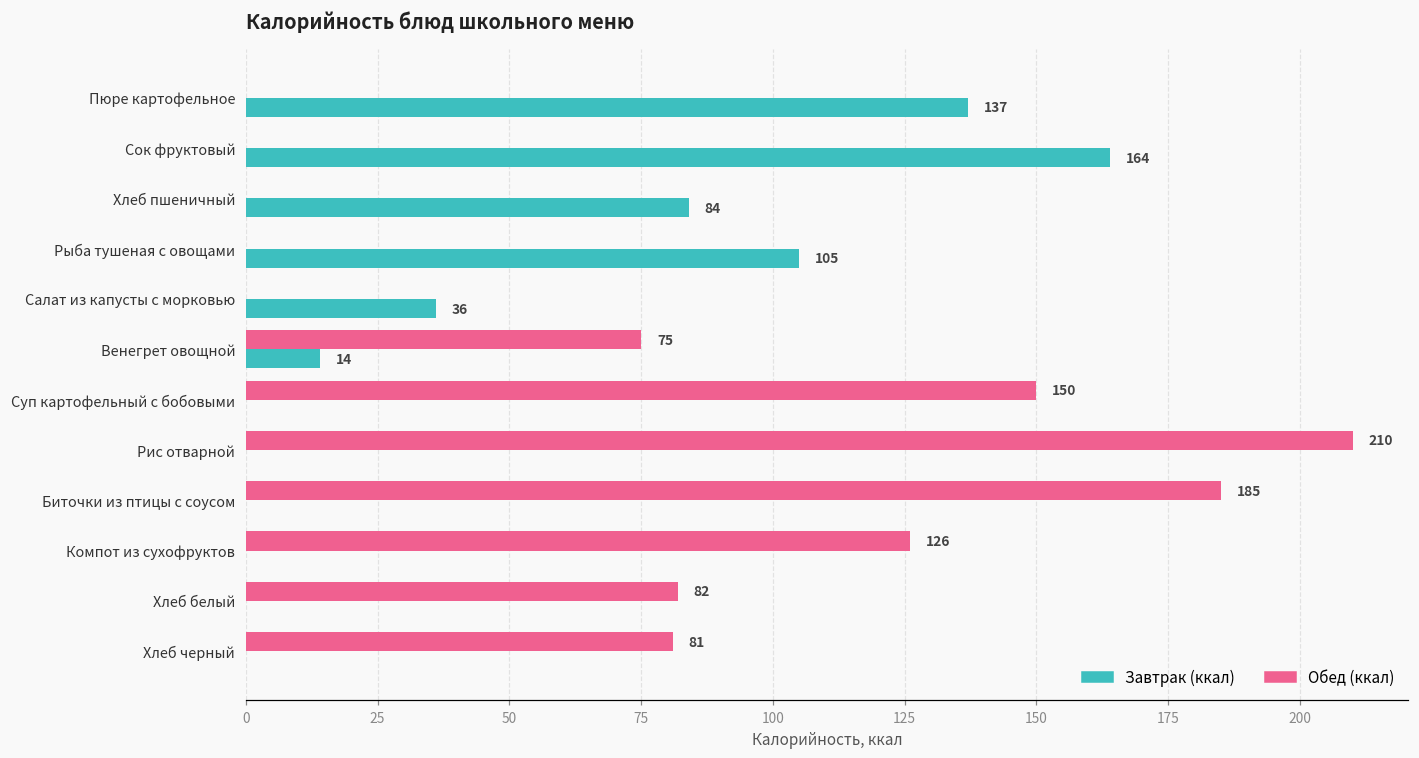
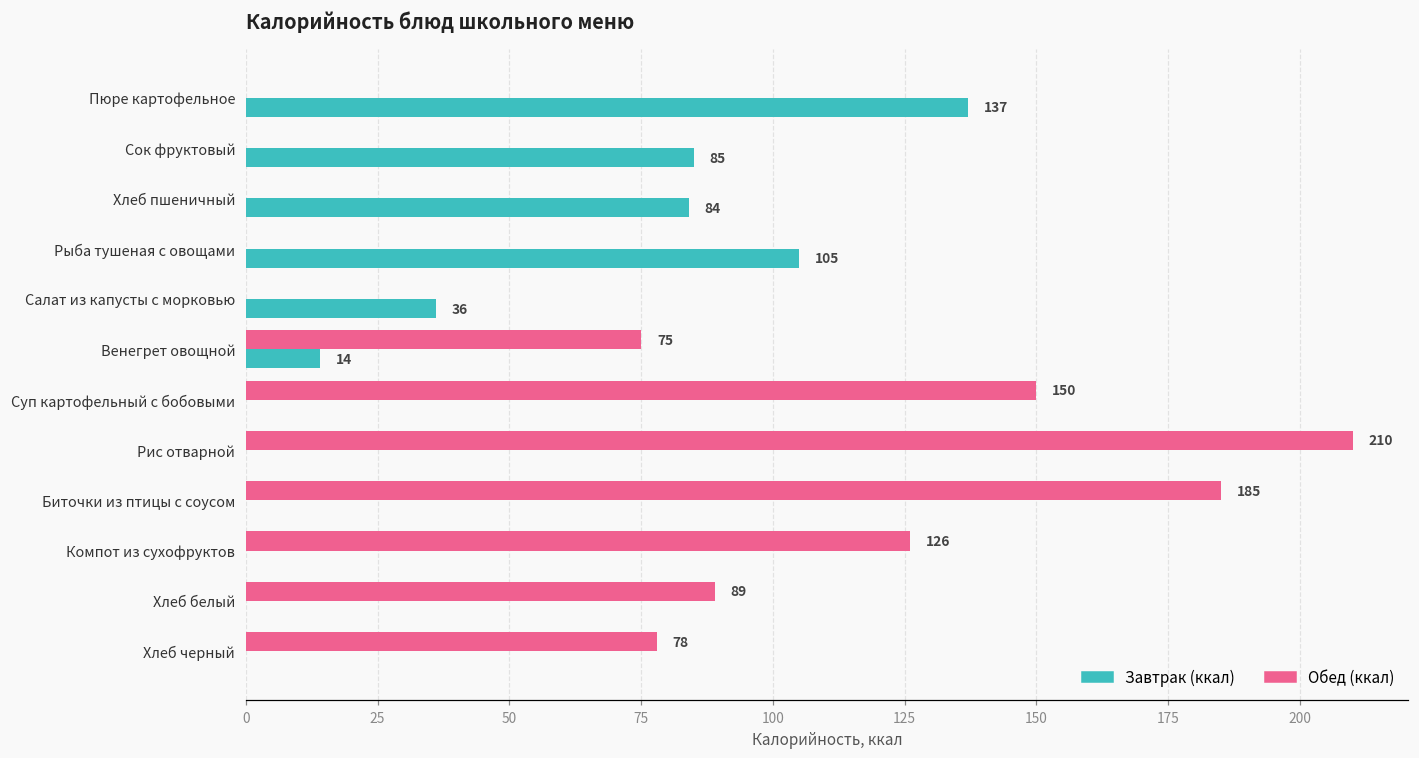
Завтрак (ккал), Сок фруктовый: 164 -> 85
Обед (ккал), Хлеб белый: 82 -> 89
Обед (ккал), Хлеб черный: 81 -> 78
